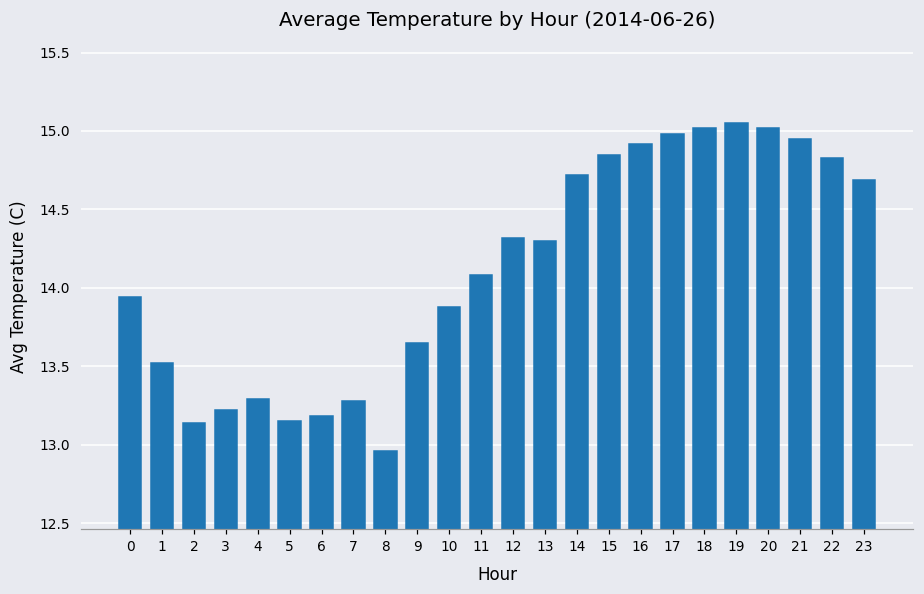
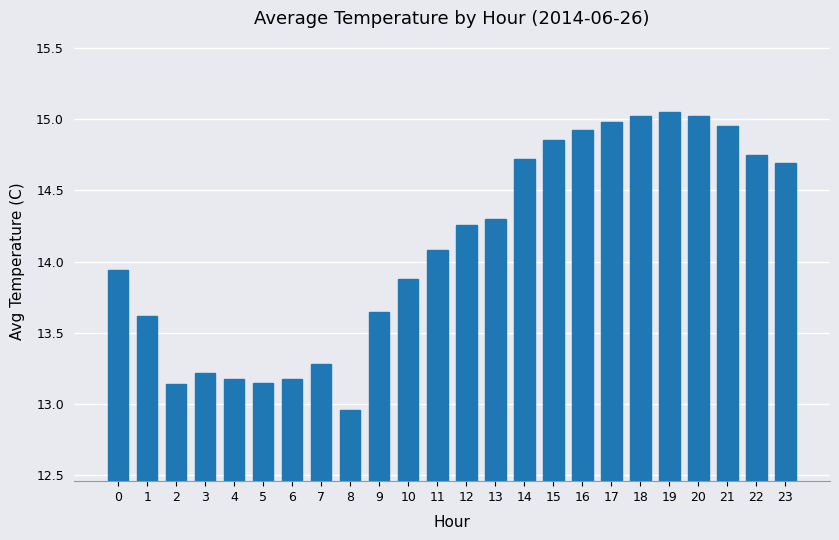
1: 13.52 -> 13.62
4: 13.29 -> 13.18
12: 14.32 -> 14.26
22: 14.83 -> 14.75
